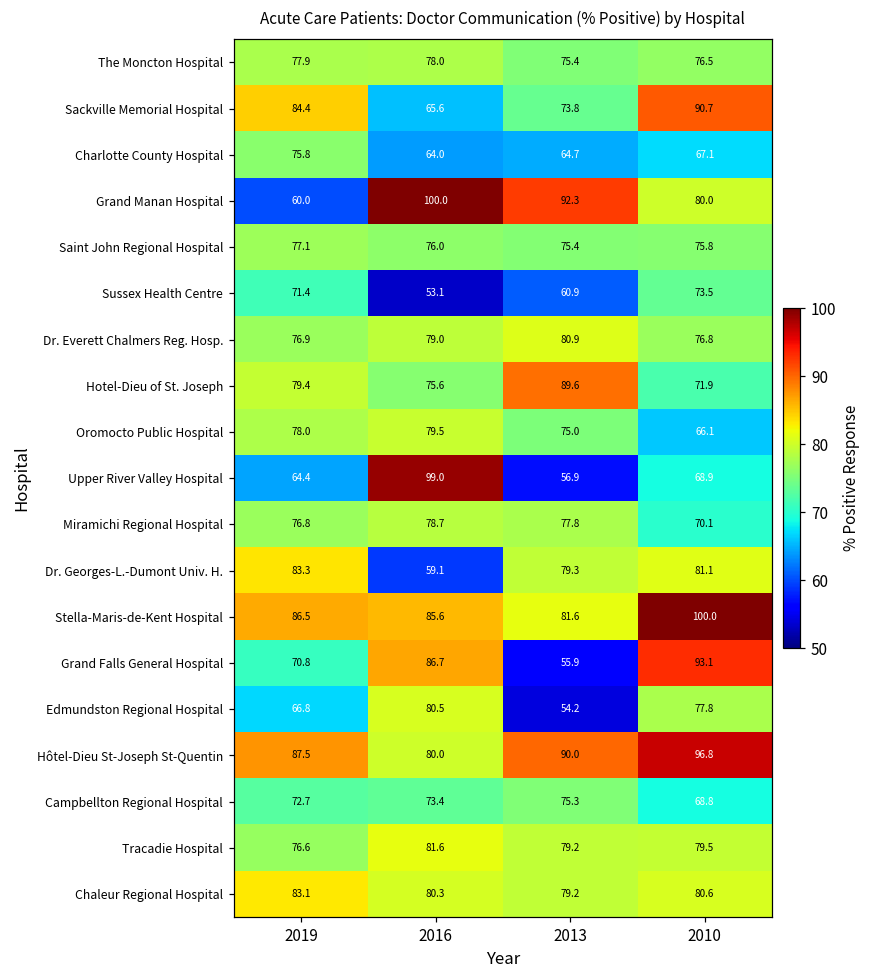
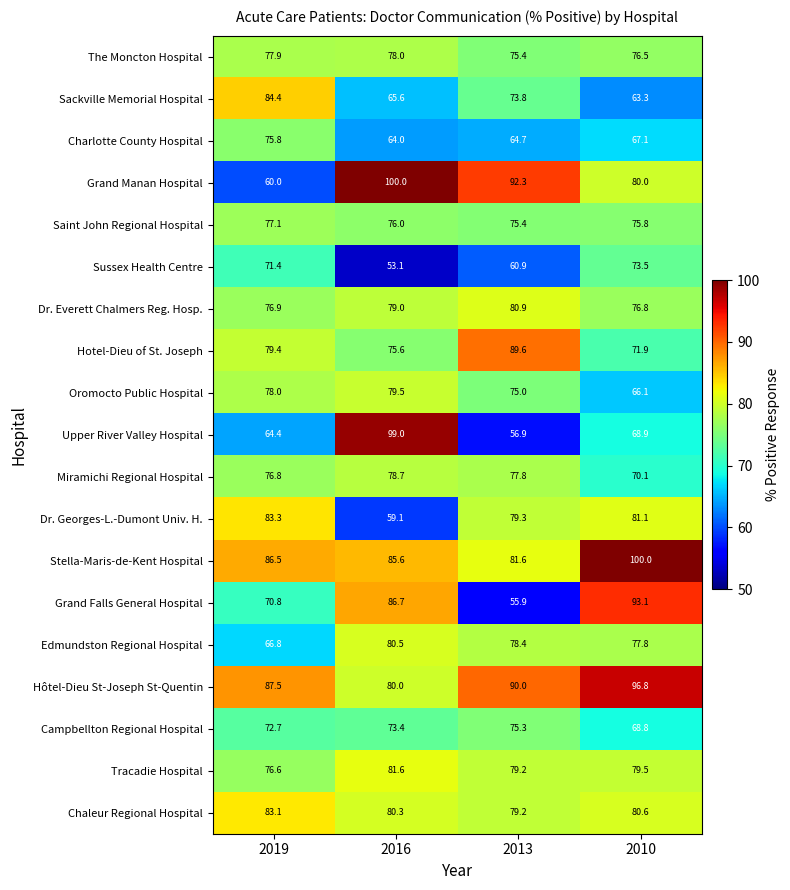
Sackville Memorial Hospital, 2010: 90.7 -> 63.3
Edmundston Regional Hospital, 2013: 54.2 -> 78.4
